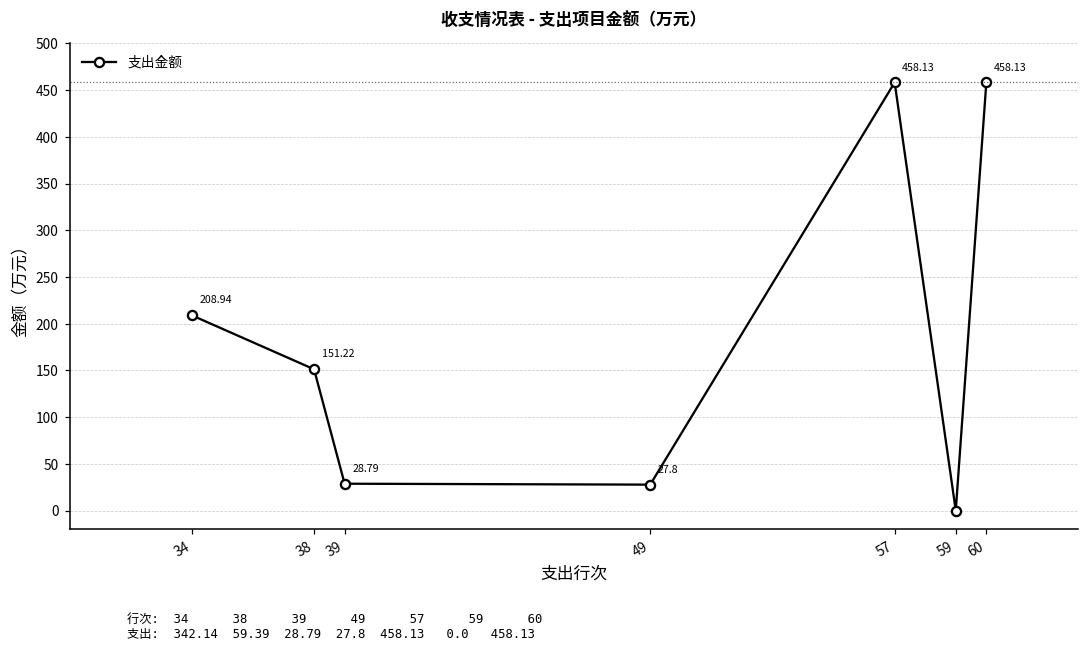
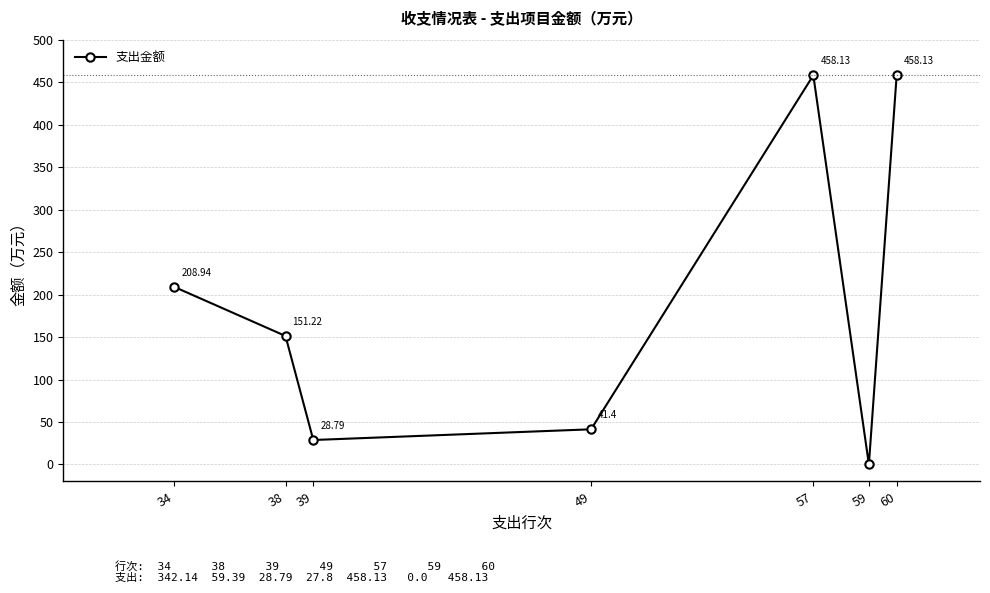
49: 27.8 -> 41.4
